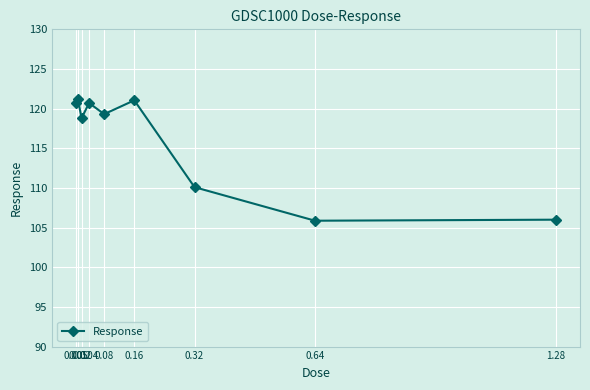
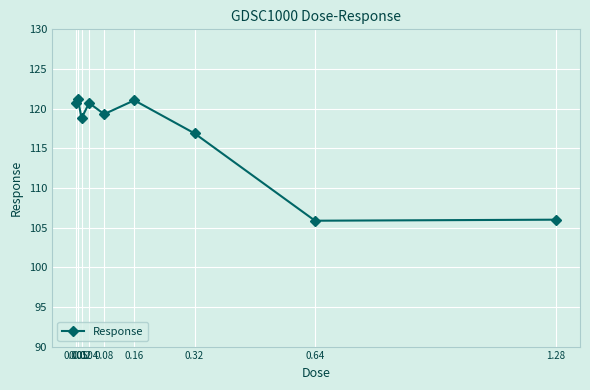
0.32: 110 -> 117
